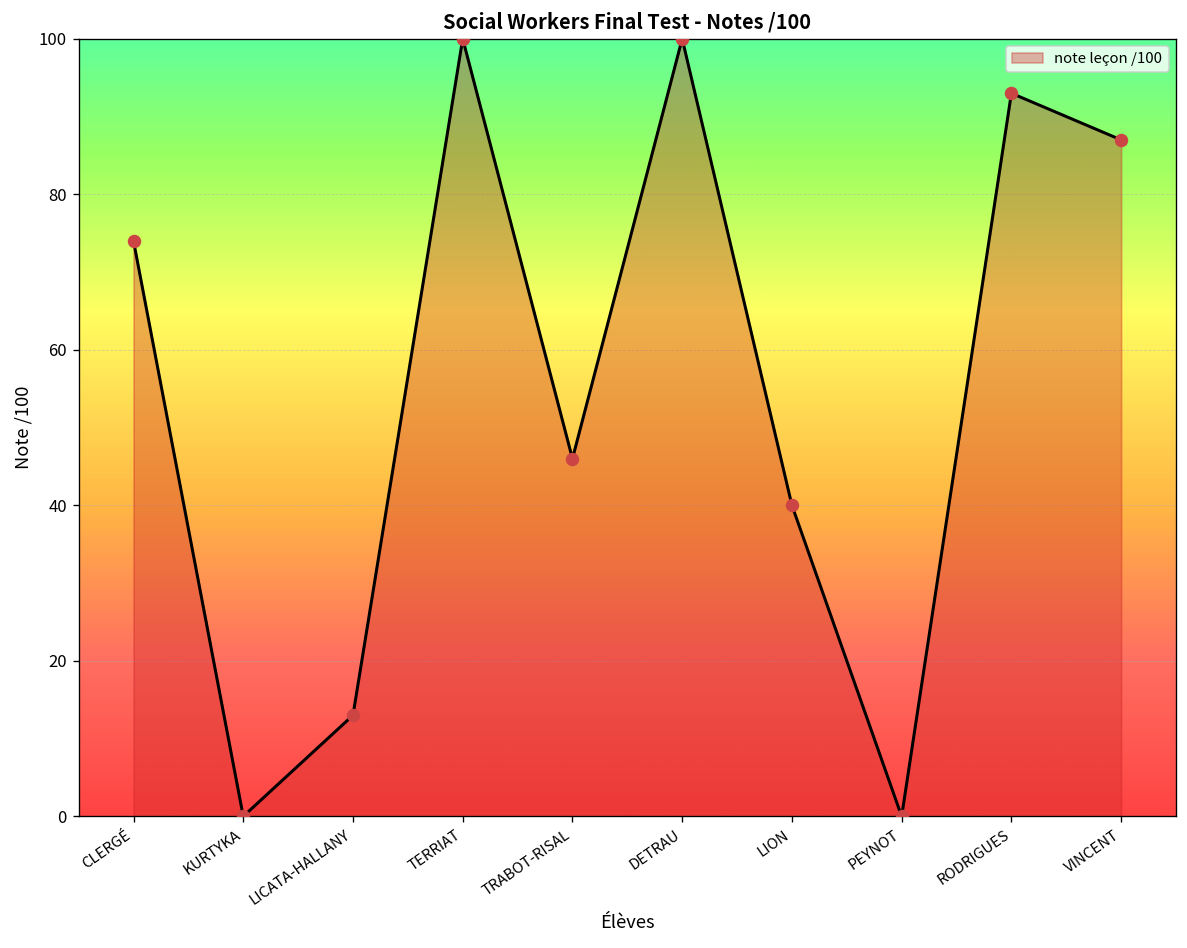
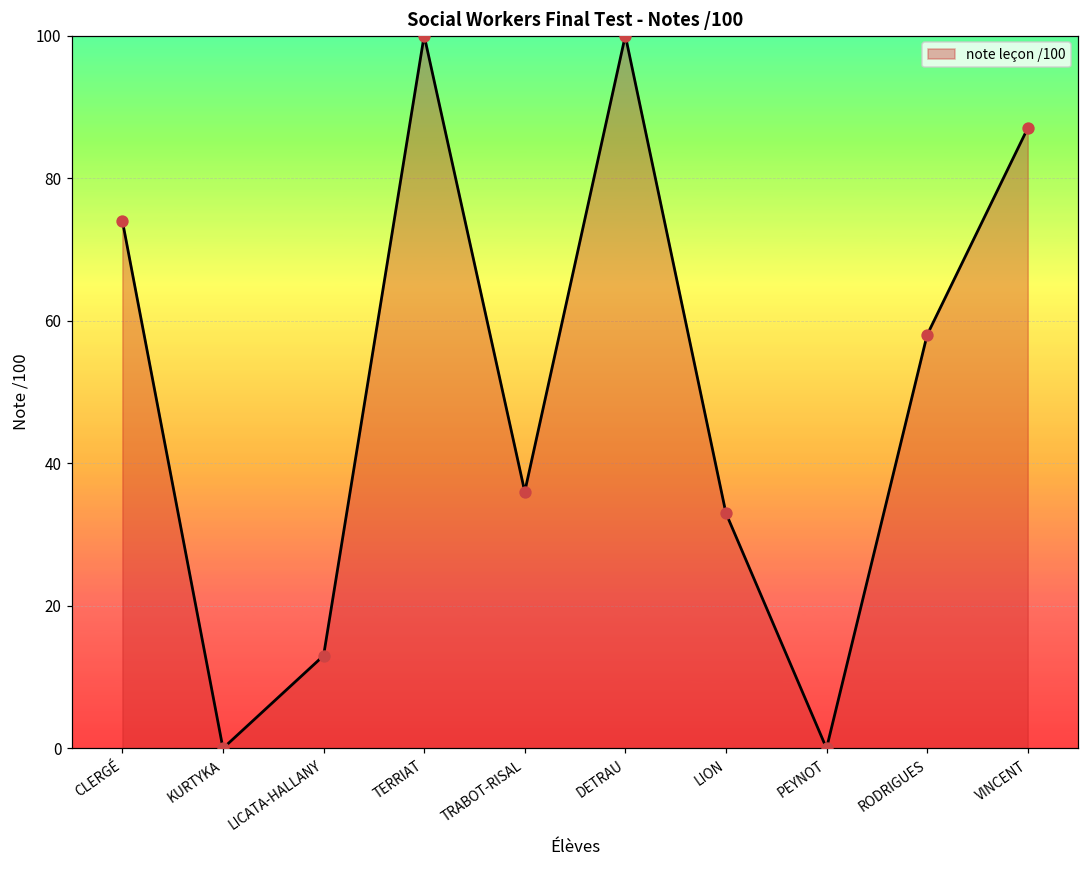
TRABOT-RISAL: 46 -> 36
LION: 40 -> 33
RODRIGUES: 93 -> 58
